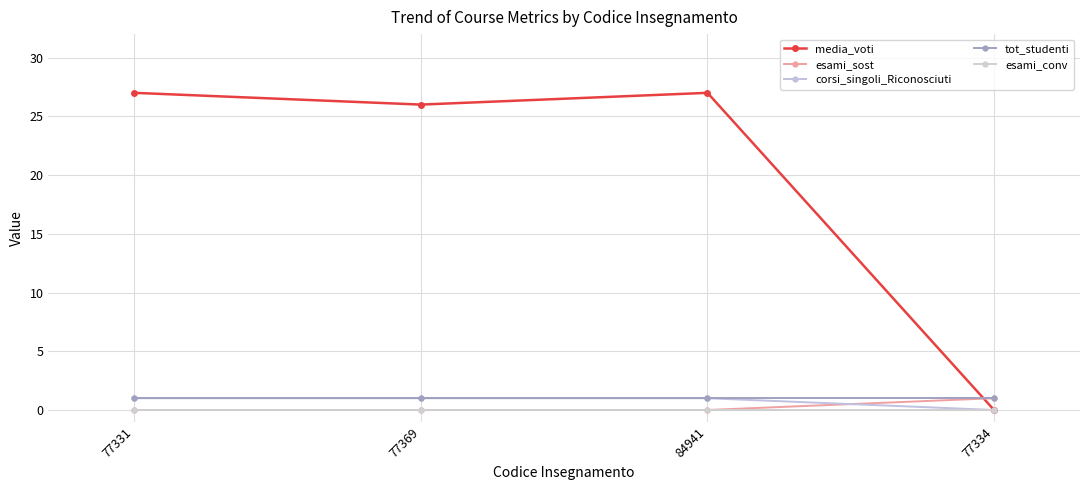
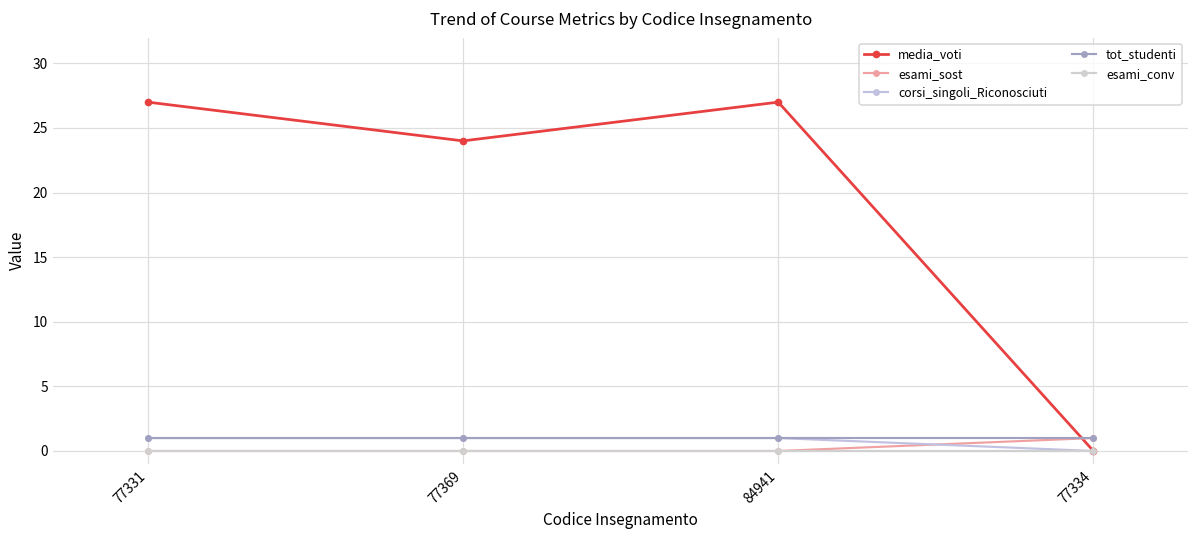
media_voti, 77369: 26 -> 24
